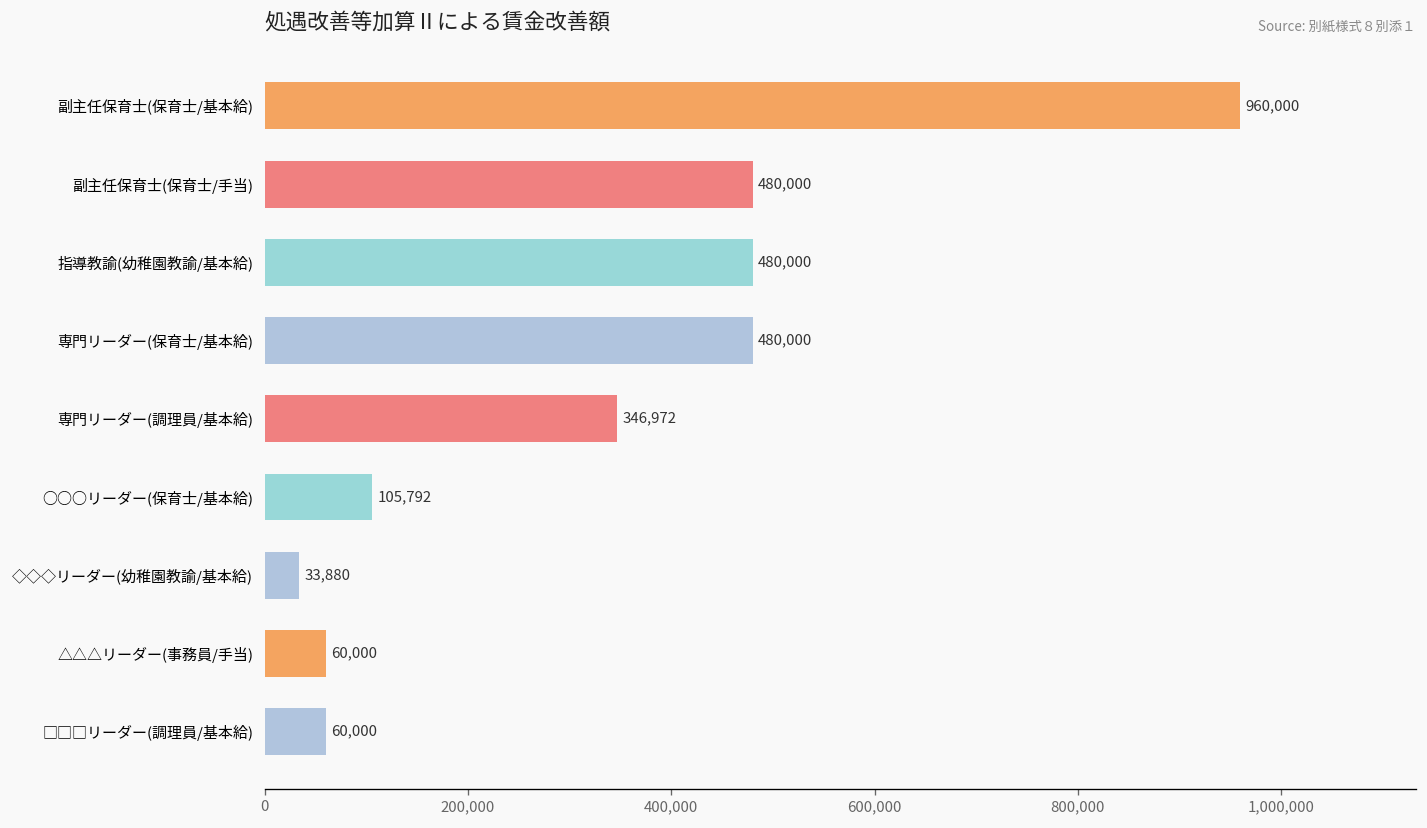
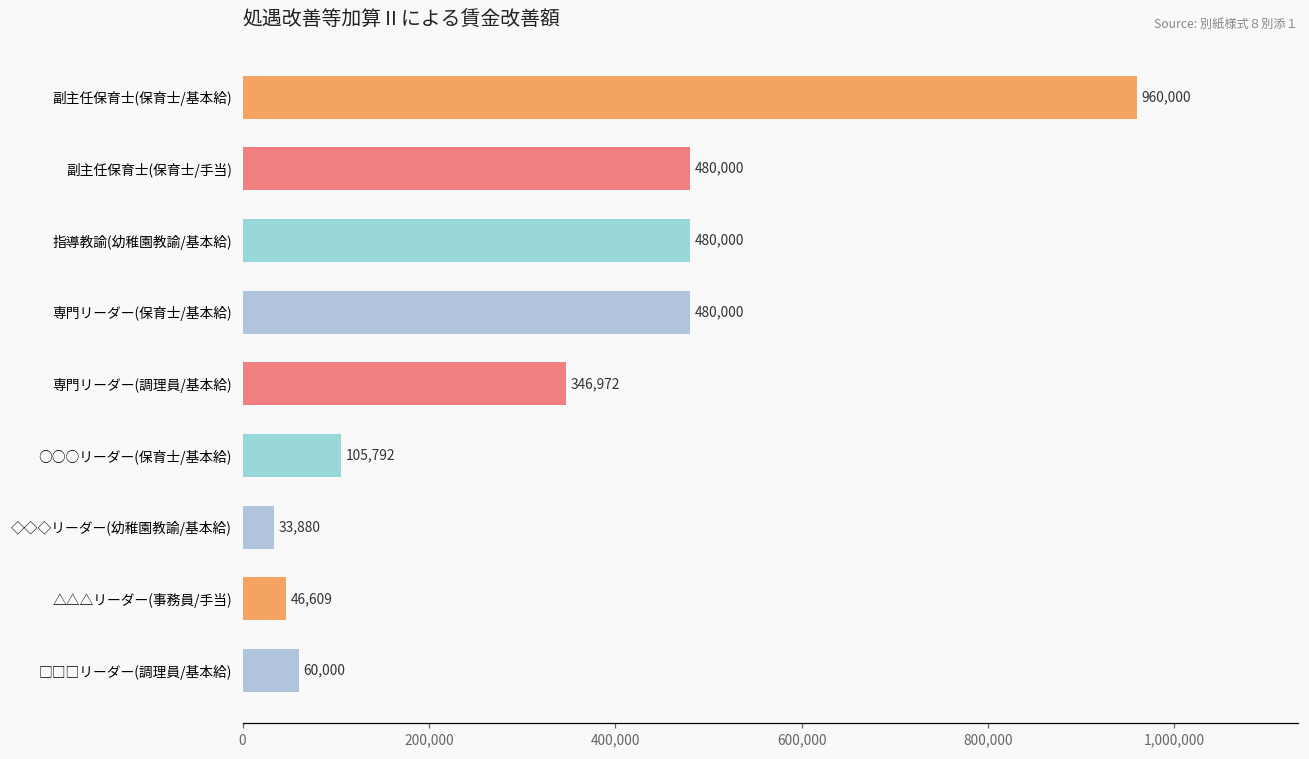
△△△リーダー(事務員/手当): 60,000 -> 46,609
